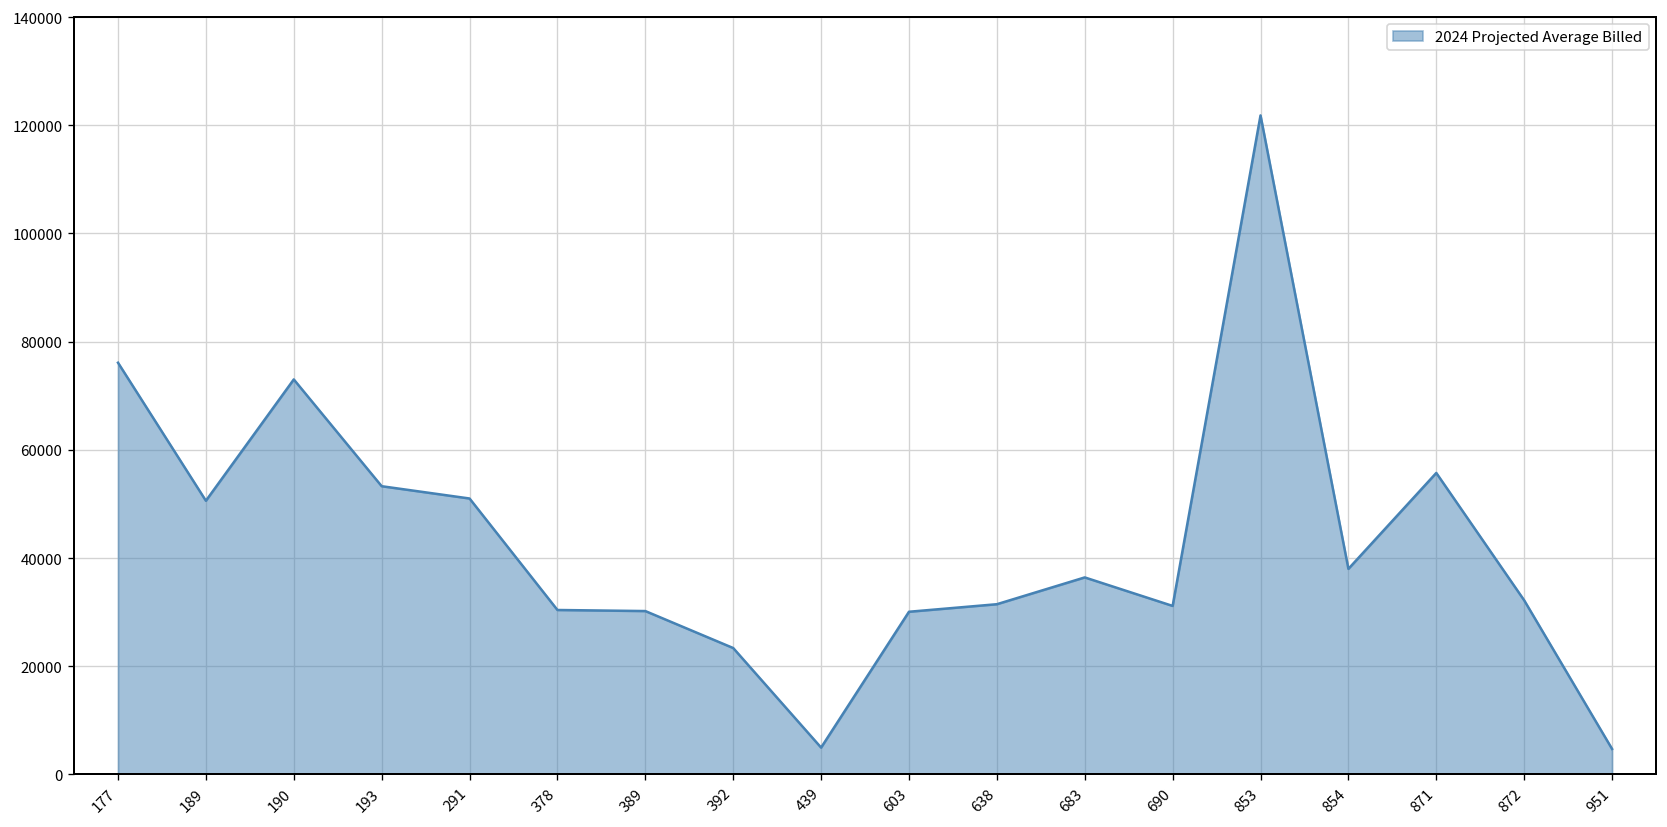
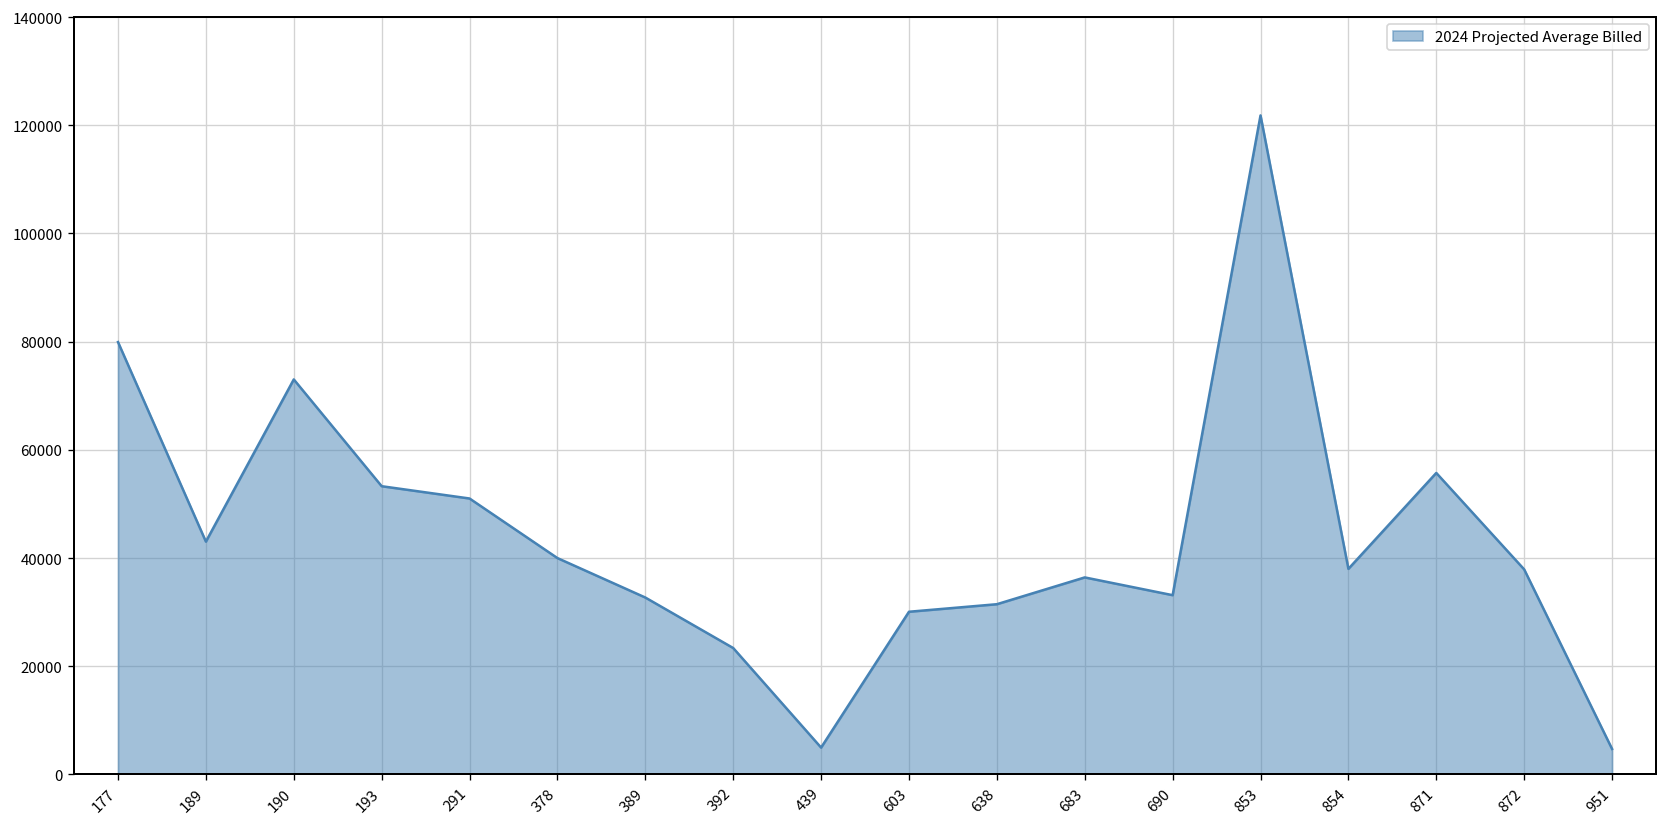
177: 76000 -> 80000
189: 51000 -> 43000
378: 30000 -> 40000
389: 30000 -> 33000
690: 31000 -> 33000
872: 32000 -> 38000
